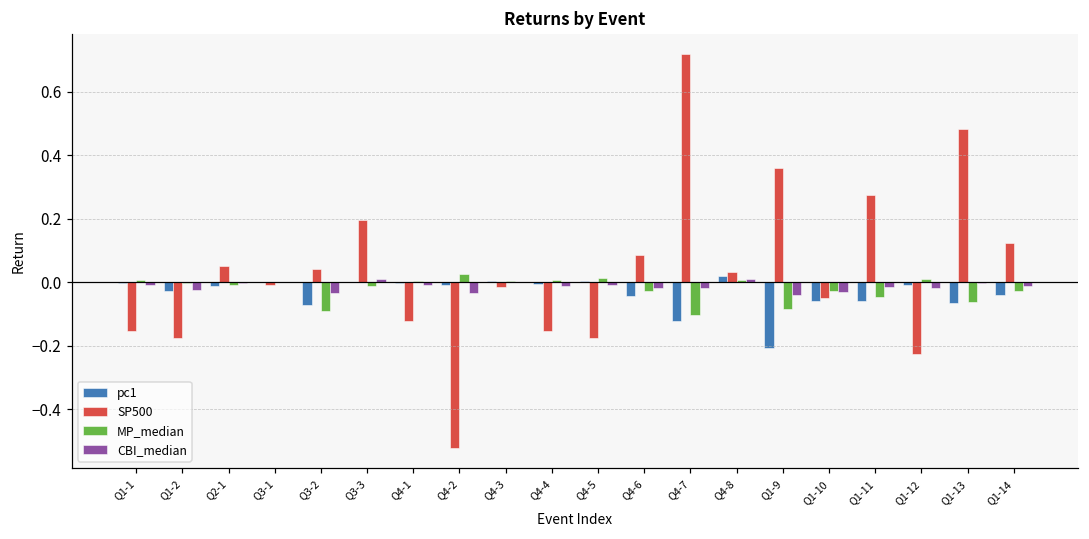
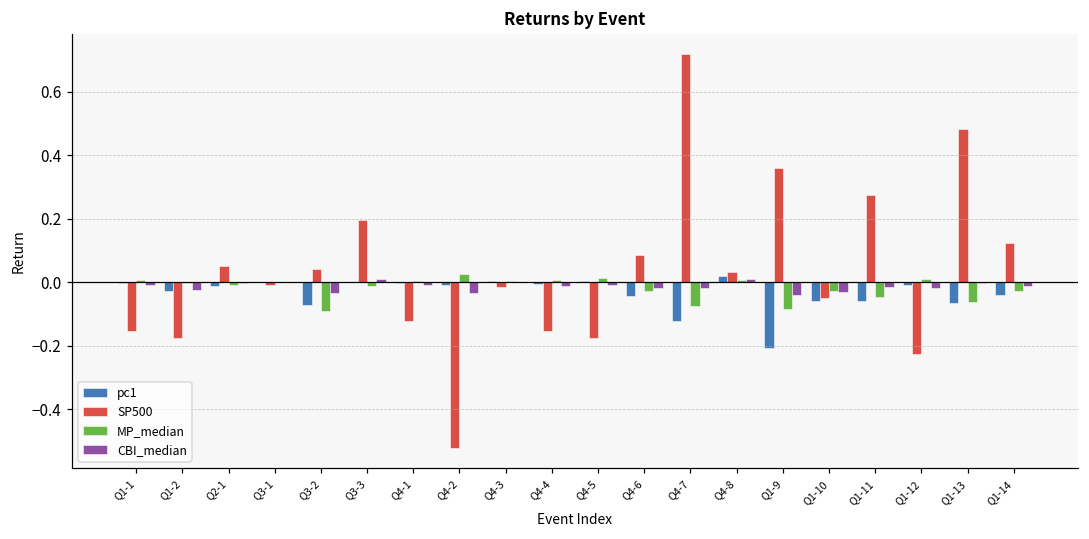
MP_median, Q4-7: -0.10 -> -0.07
